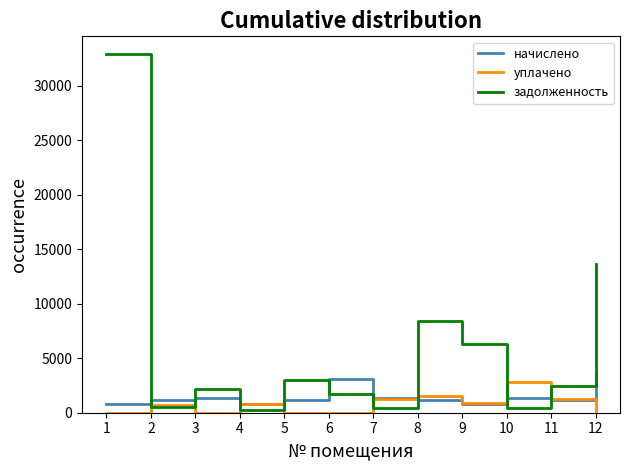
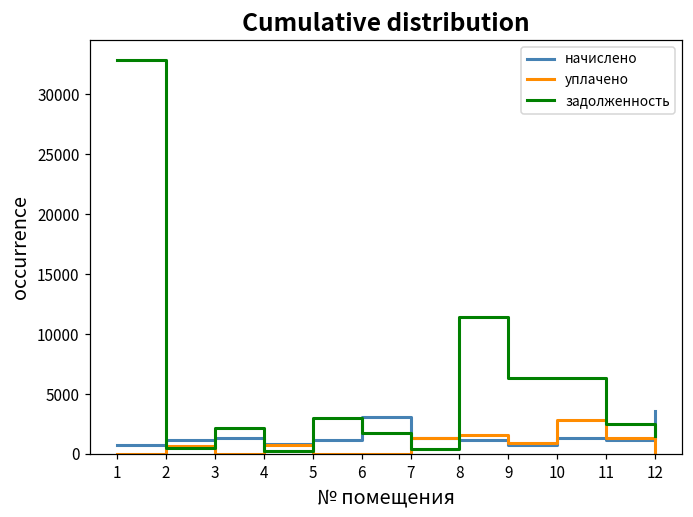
задолженность, 8: 8400 -> 11400
задолженность, 10: 400 -> 6400
задолженность, 12: 13700 -> 1500
